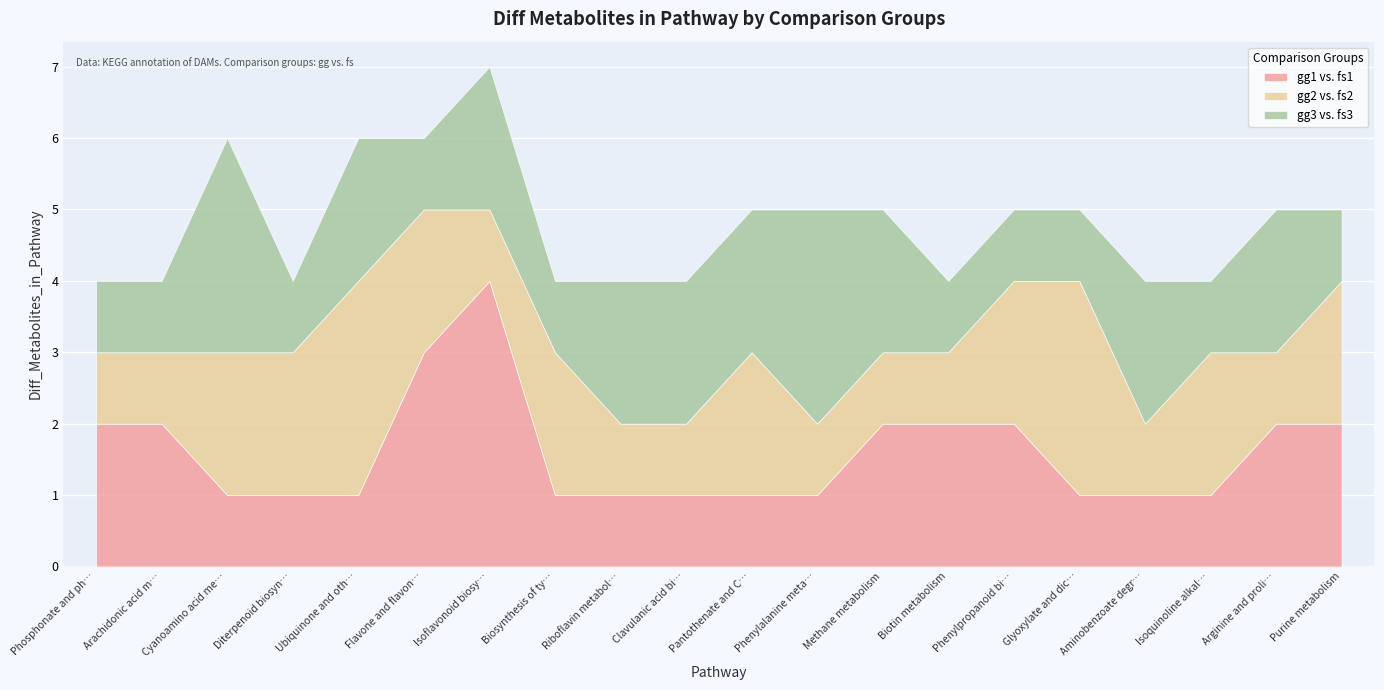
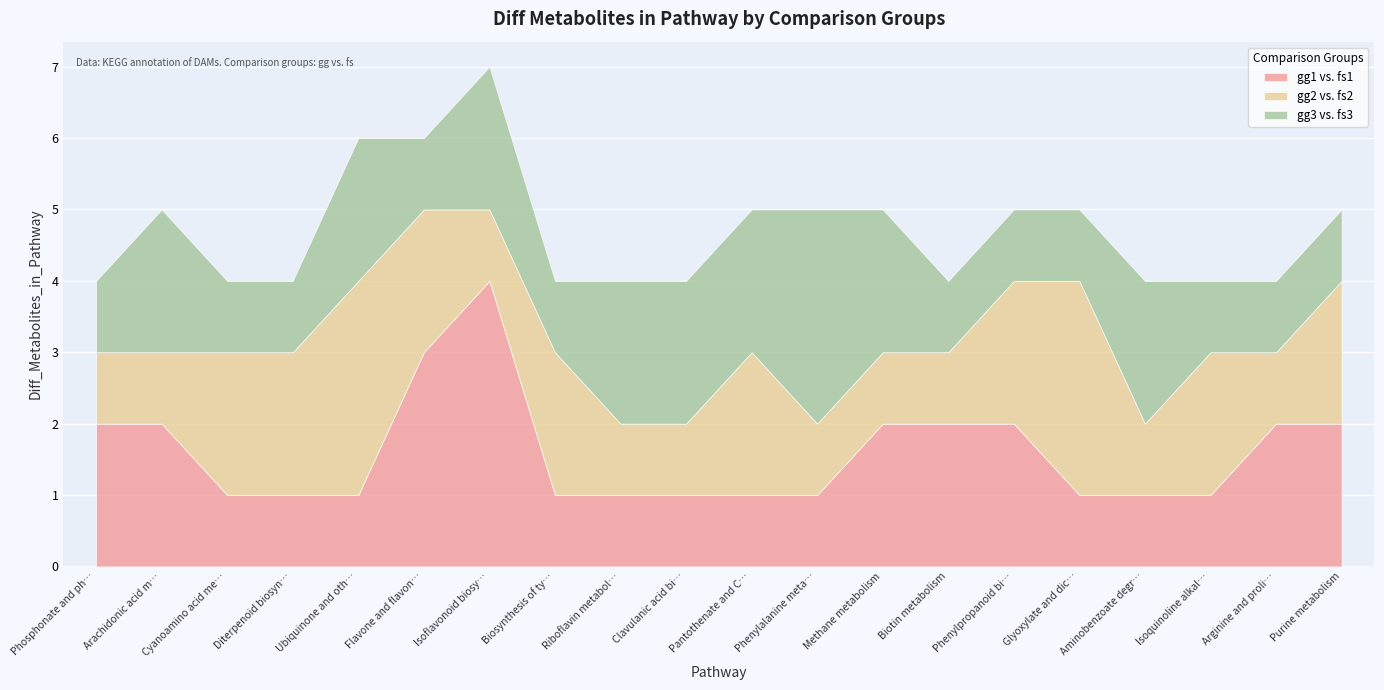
gg3 vs. fs3, Arachidonic acid m…: 1 -> 2
gg3 vs. fs3, Cyanoamino acid me…: 3 -> 1
gg3 vs. fs3, Arginine and proli…: 2 -> 1
